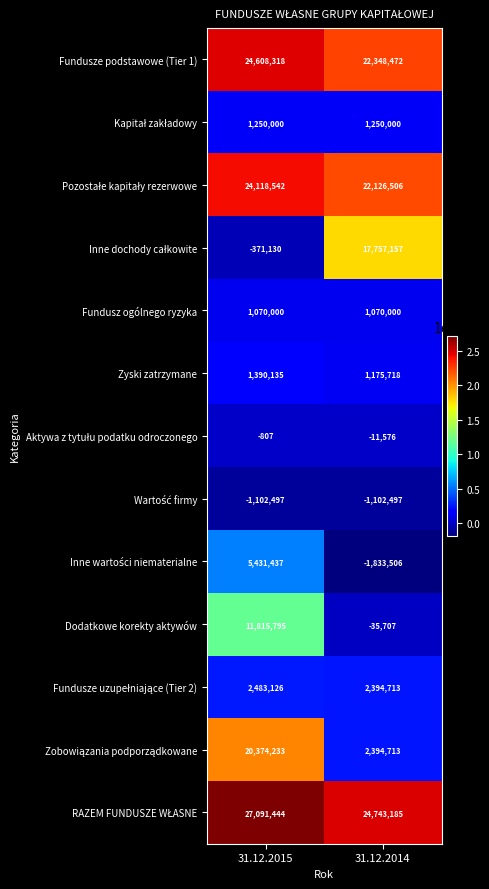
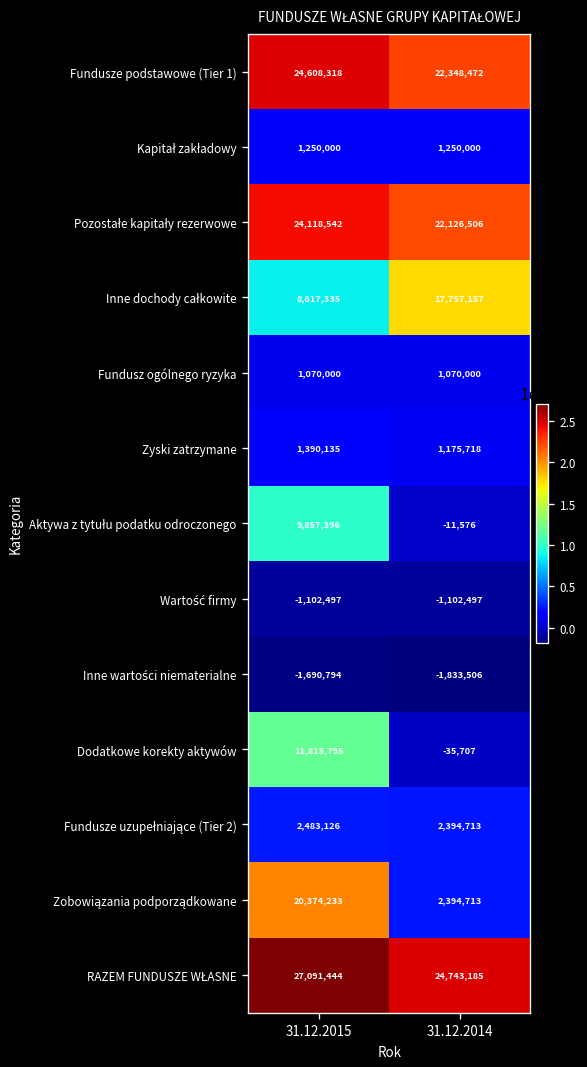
Inne dochody całkowite, 31.12.2015: -371,130 -> 8,617,335
Aktywa z tytułu podatku odroczonego, 31.12.2015: -807 -> 9,857,396
Inne wartości niematerialne, 31.12.2015: 5,431,437 -> -1,690,794
